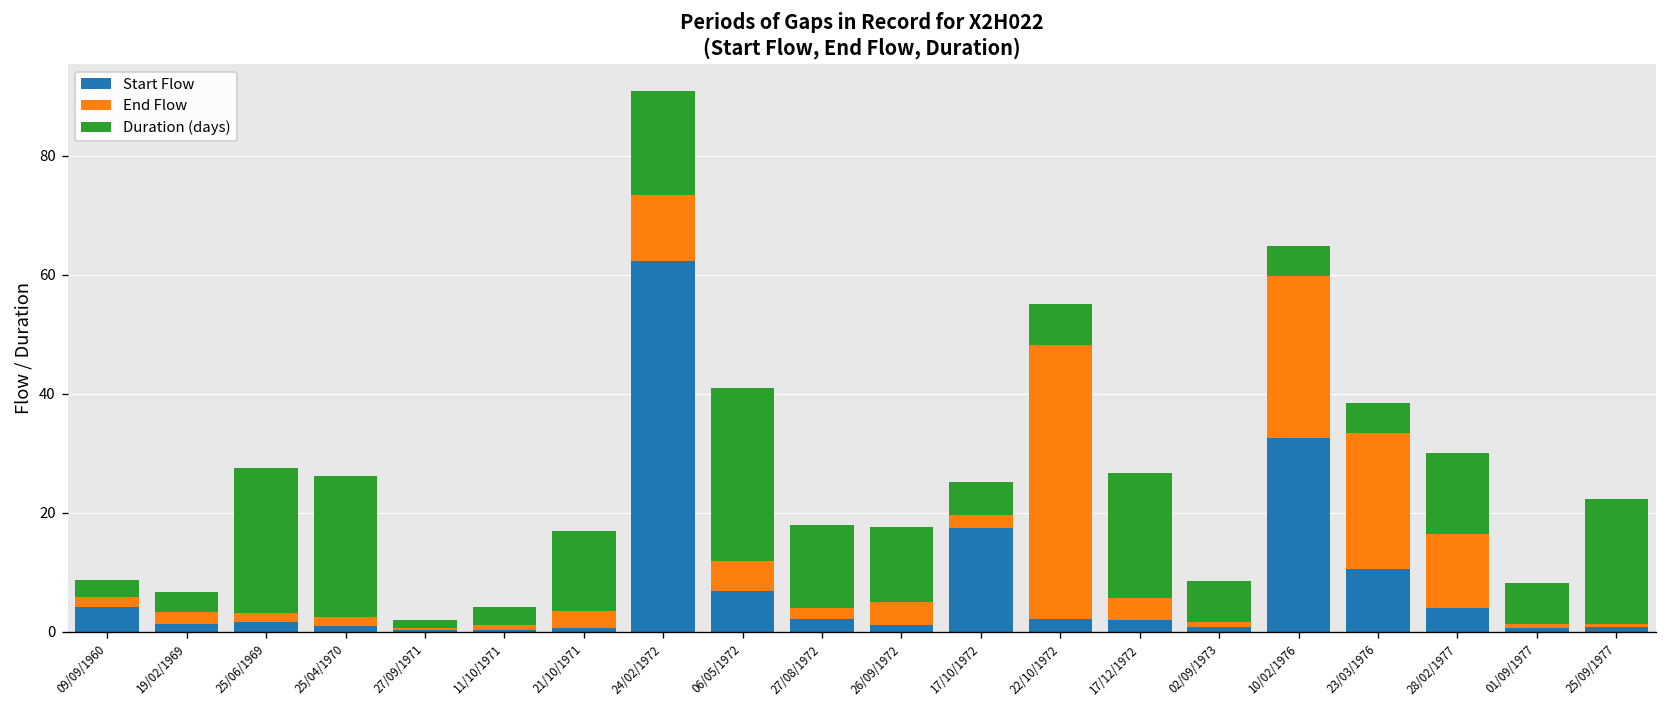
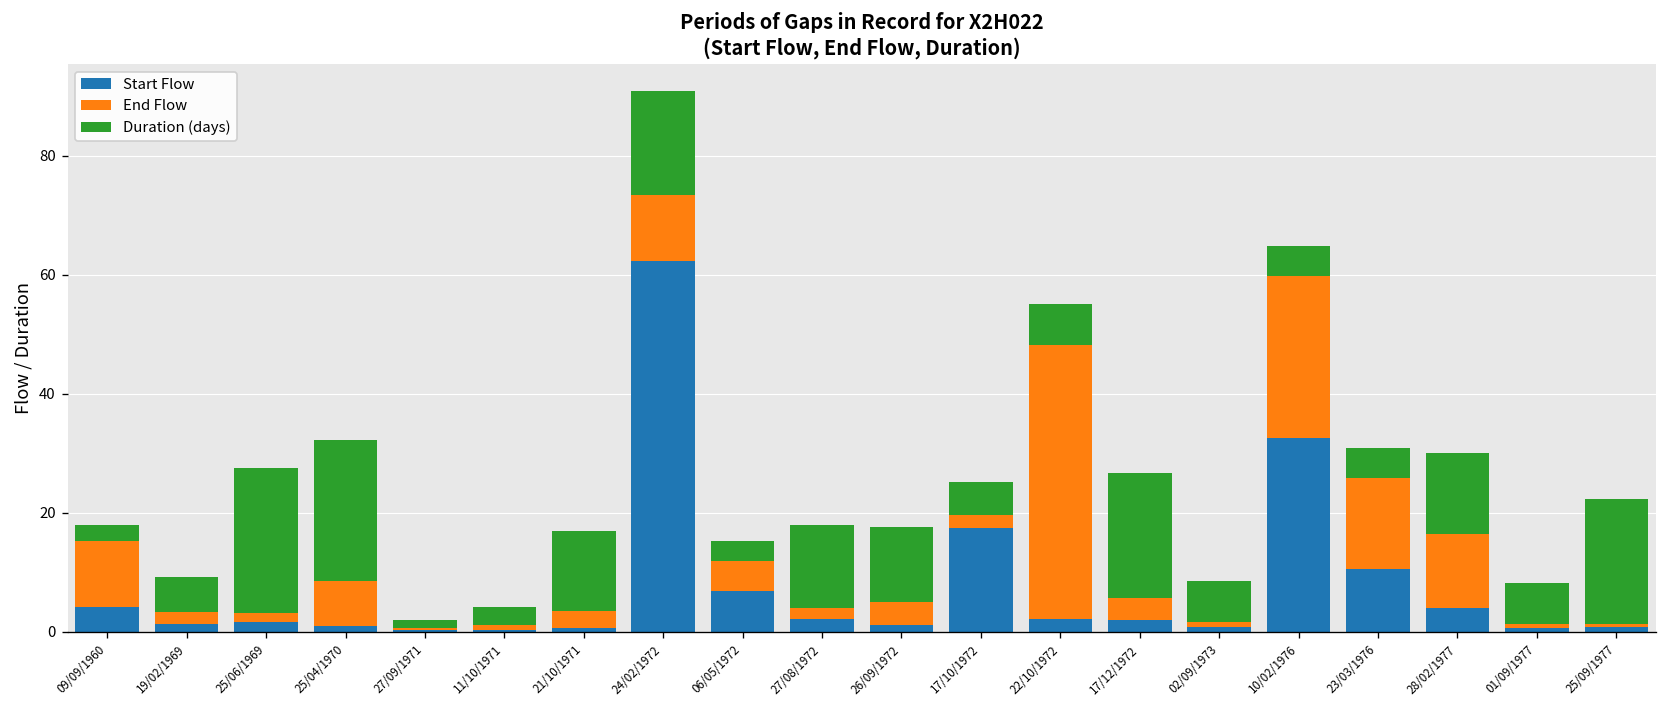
End Flow, 09/09/1960: 2 -> 11
Duration (days), 19/02/1969: 3 -> 6
End Flow, 25/04/1970: 1 -> 7
Duration (days), 06/05/1972: 29 -> 3
End Flow, 23/03/1976: 23 -> 15
